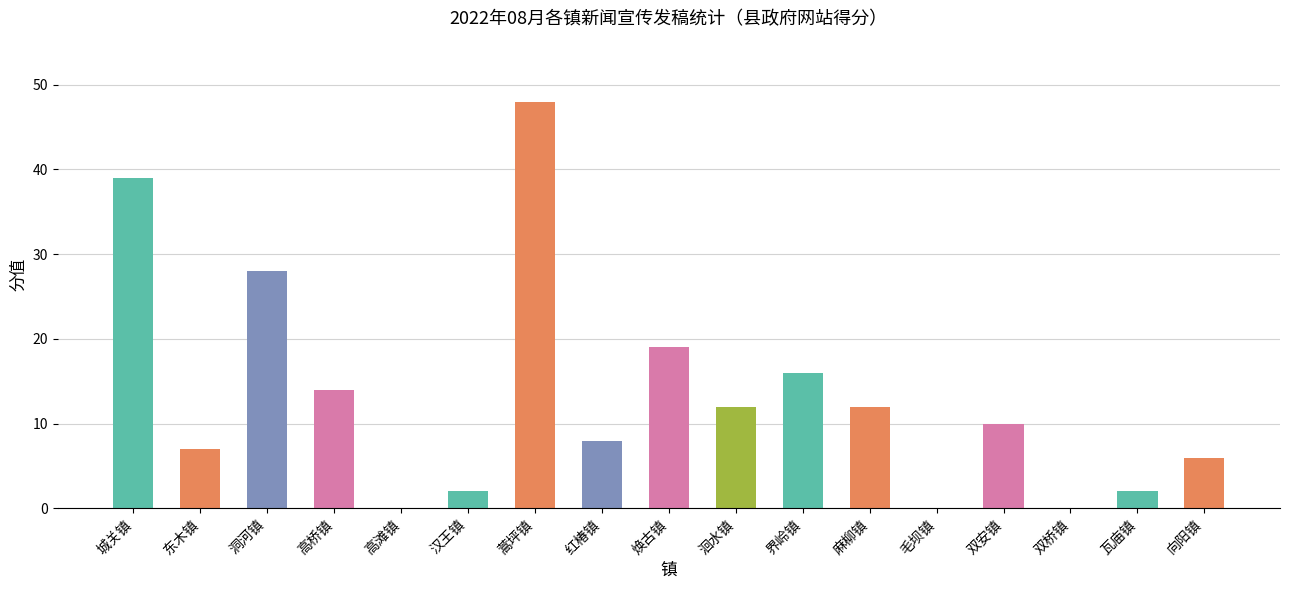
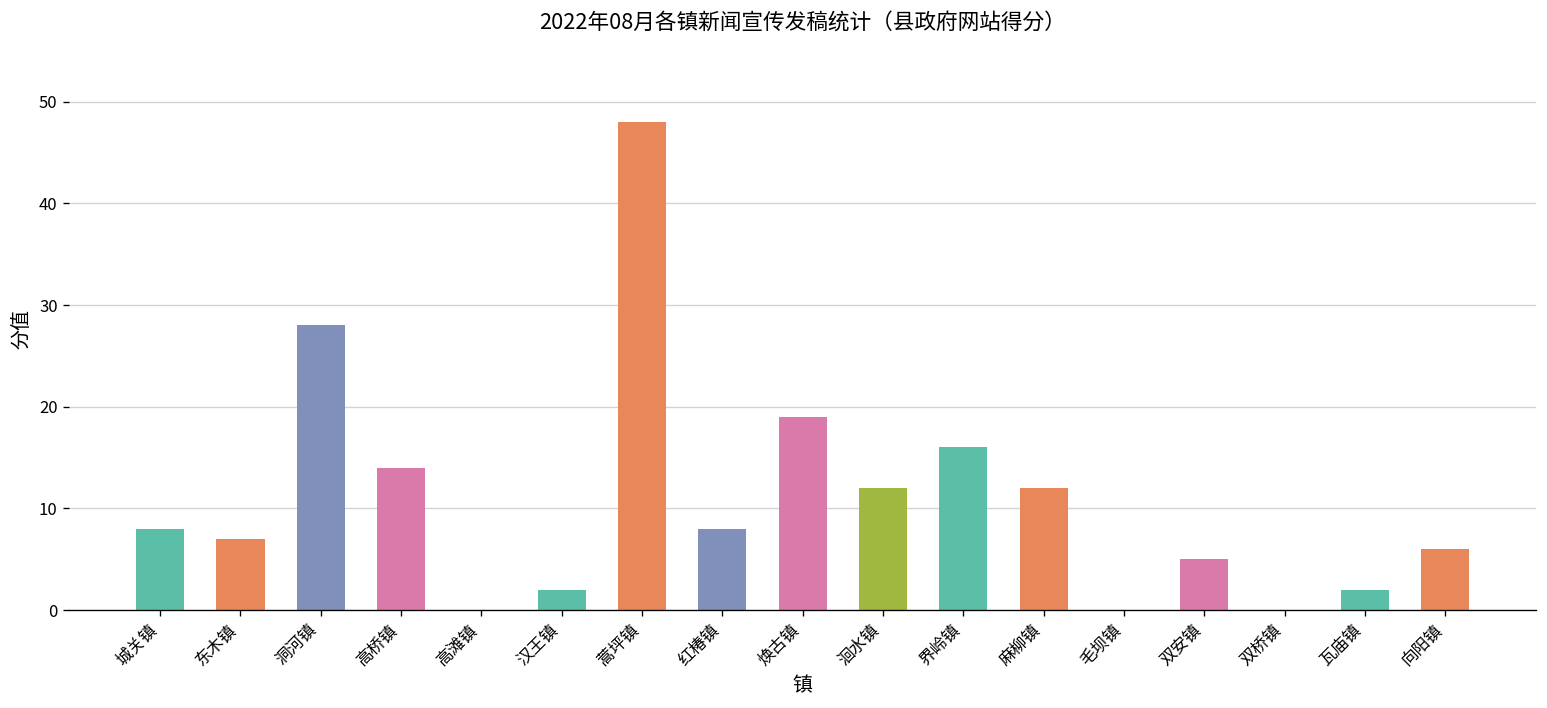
城关镇: 39 -> 8
双安镇: 10 -> 5
